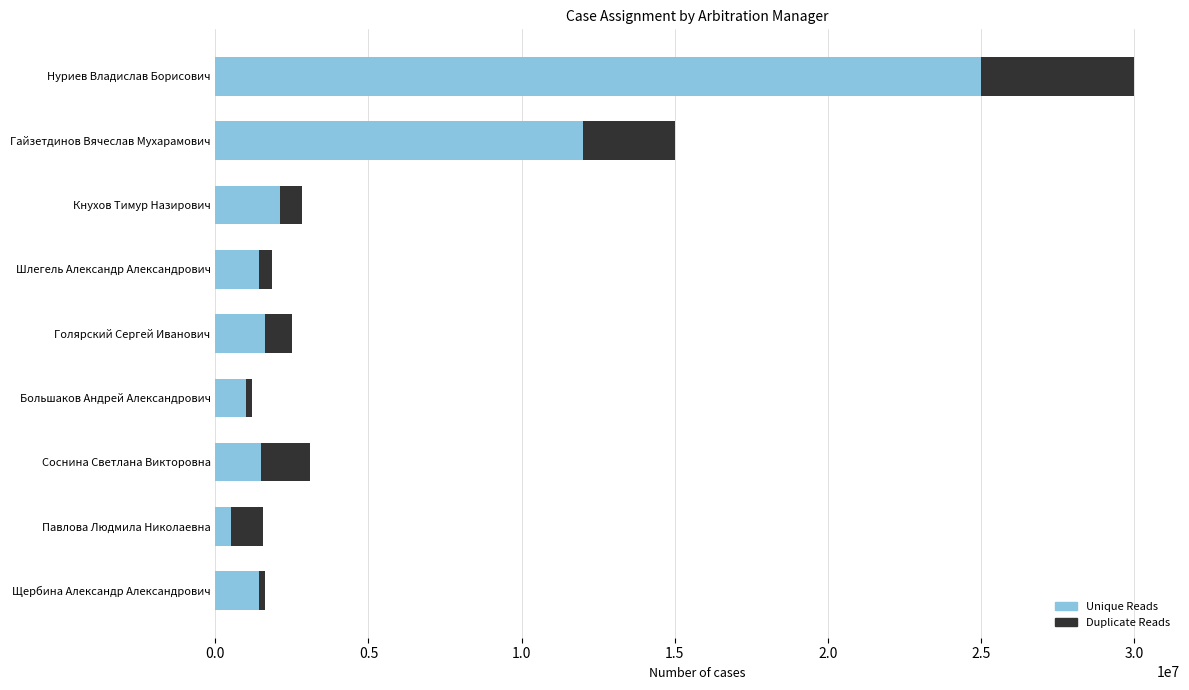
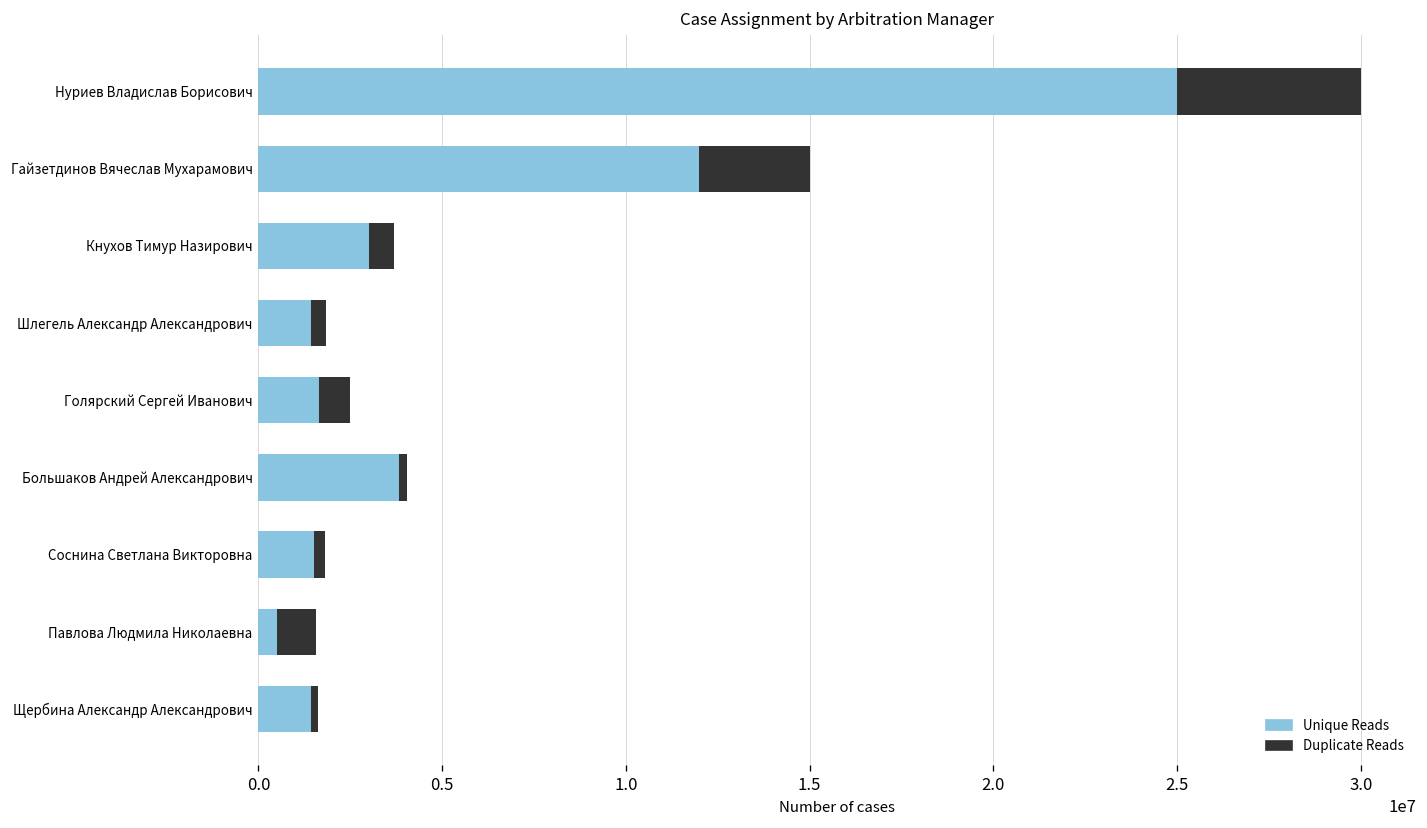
Unique Reads, Кнухов Тимур Назирович: 2100000 -> 3000000
Unique Reads, Большаков Андрей Александрович: 1000000 -> 3800000
Duplicate Reads, Соснина Светлана Викторовна: 1600000 -> 300000
